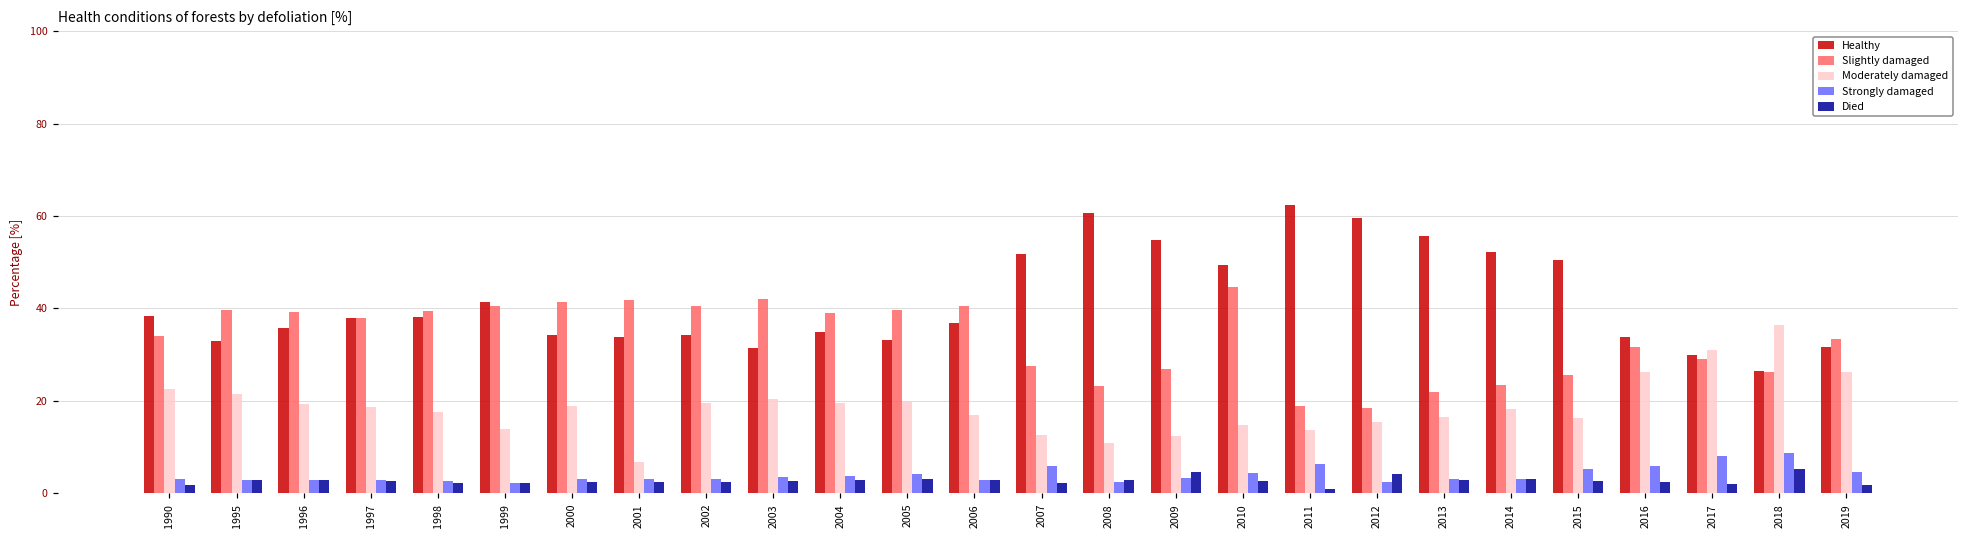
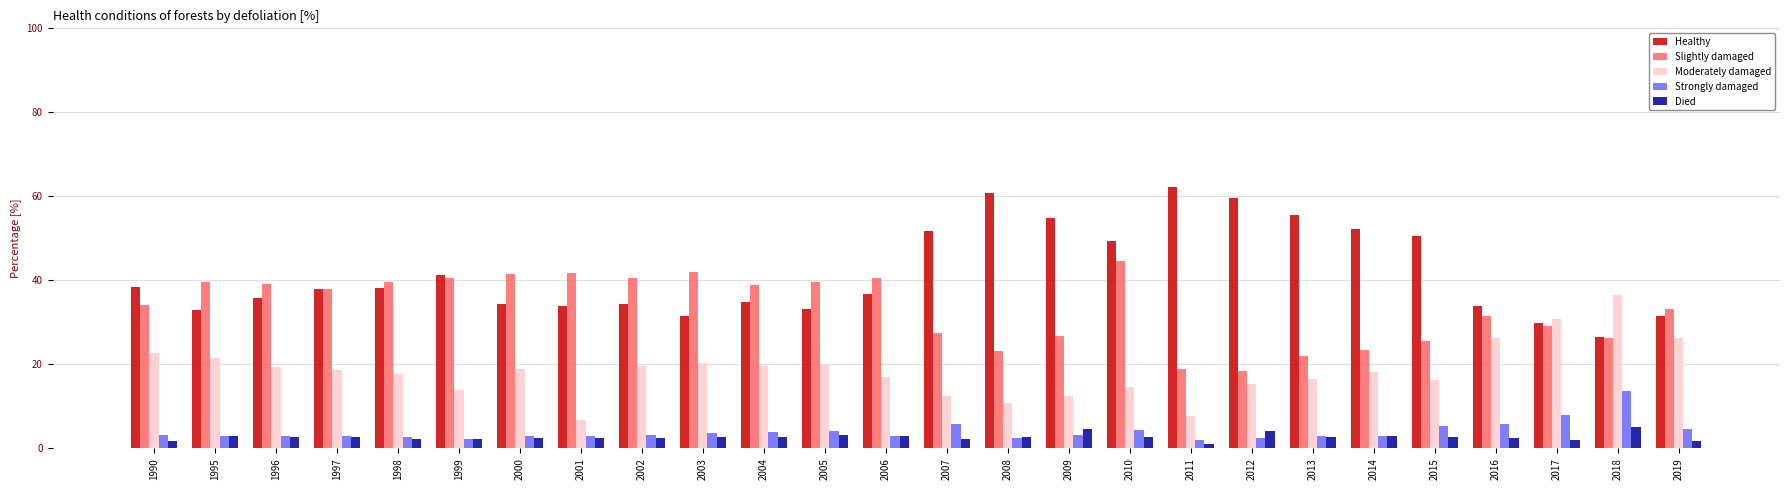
Moderately damaged, 2011: 14 -> 8
Strongly damaged, 2011: 6 -> 2
Strongly damaged, 2018: 9 -> 14
